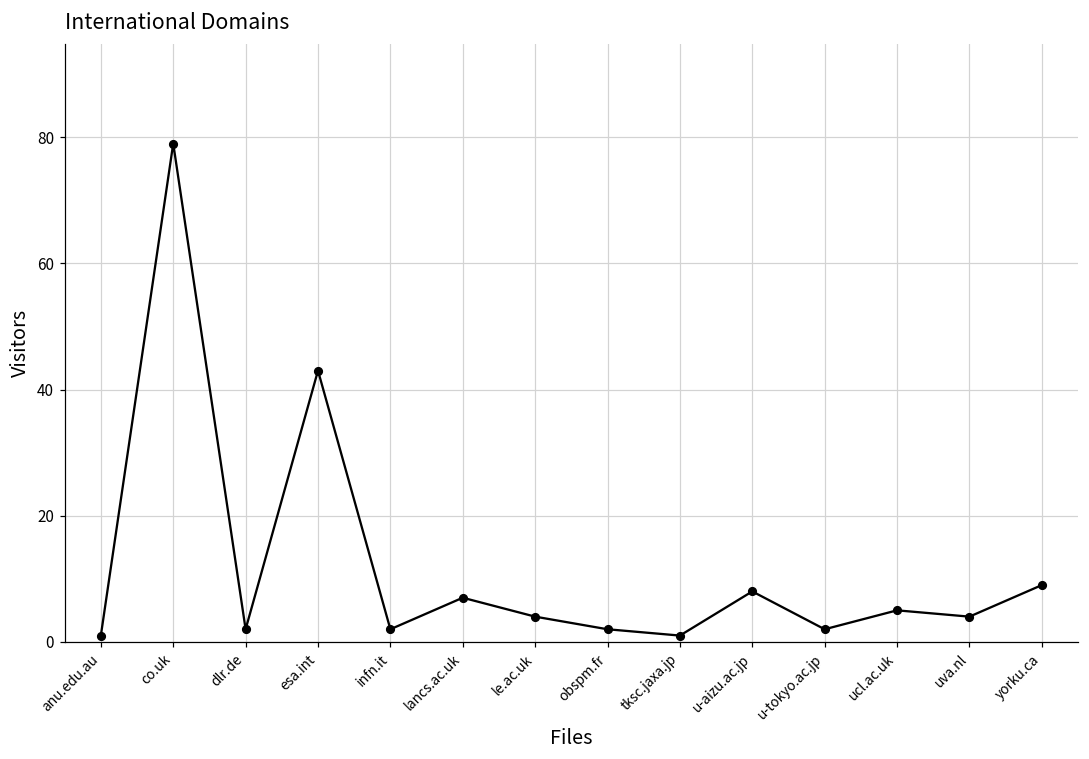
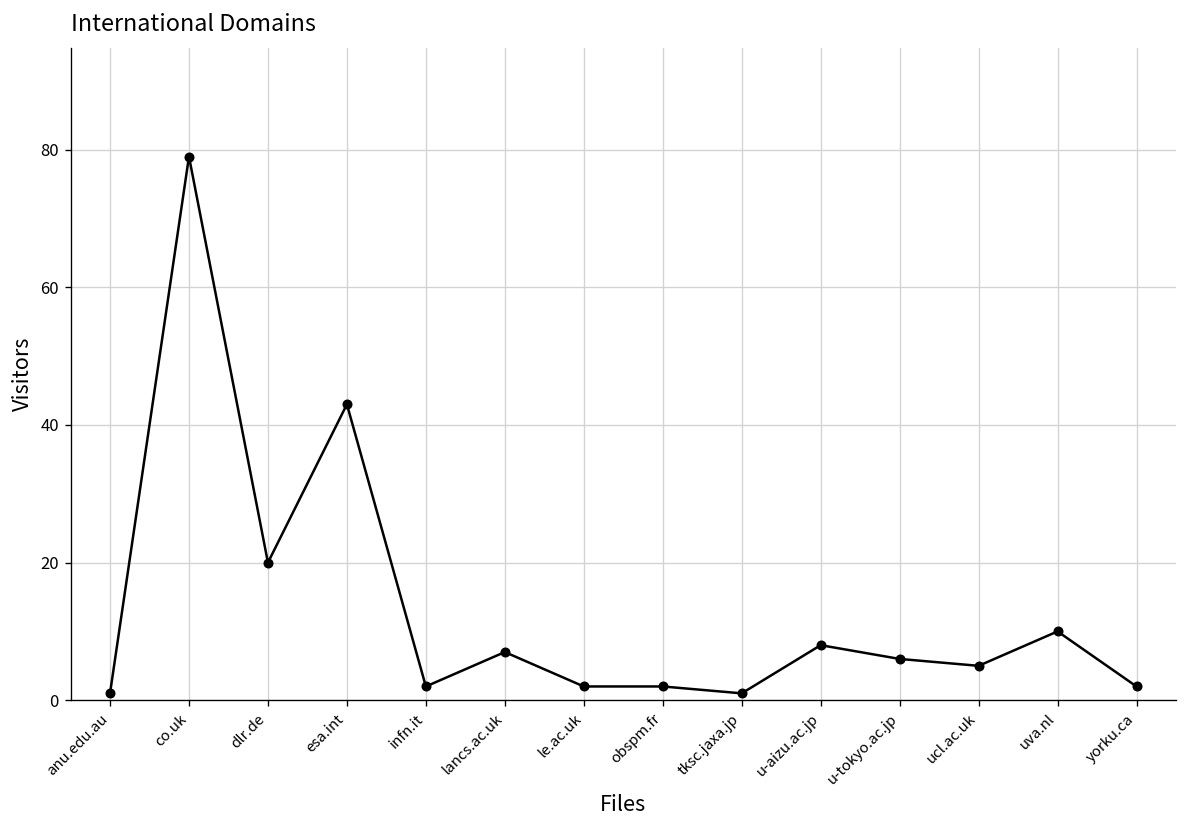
dlr.de: 2 -> 20
le.ac.uk: 4 -> 2
u-tokyo.ac.jp: 2 -> 6
uva.nl: 4 -> 10
yorku.ca: 9 -> 2
